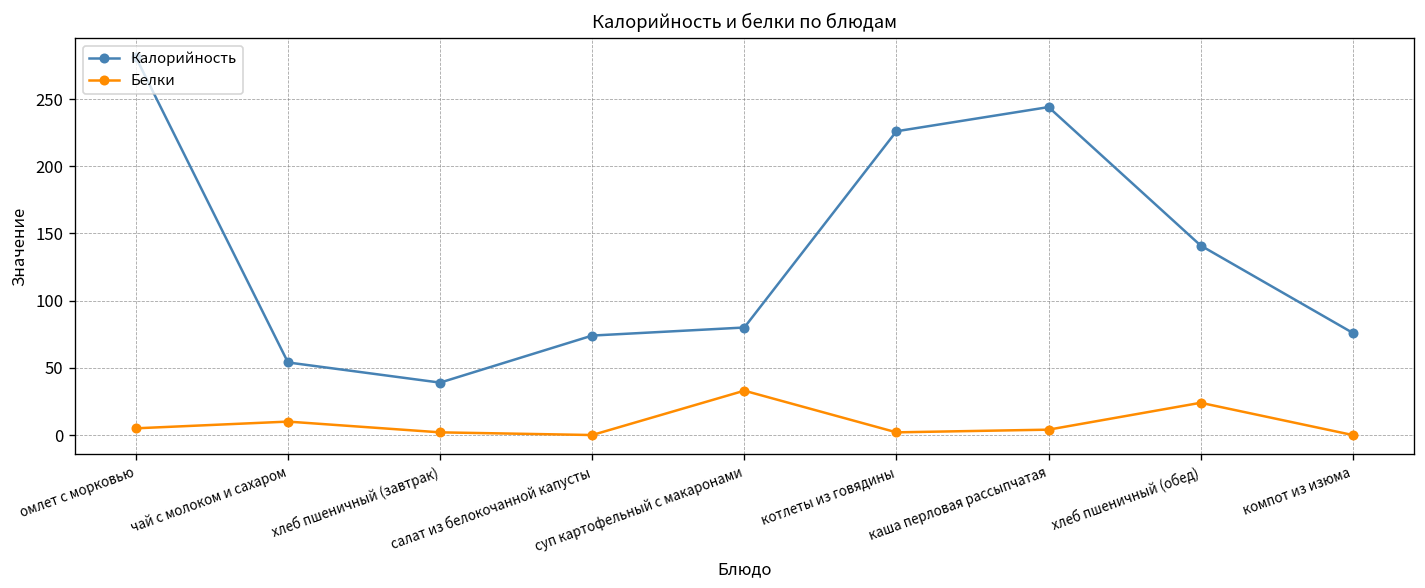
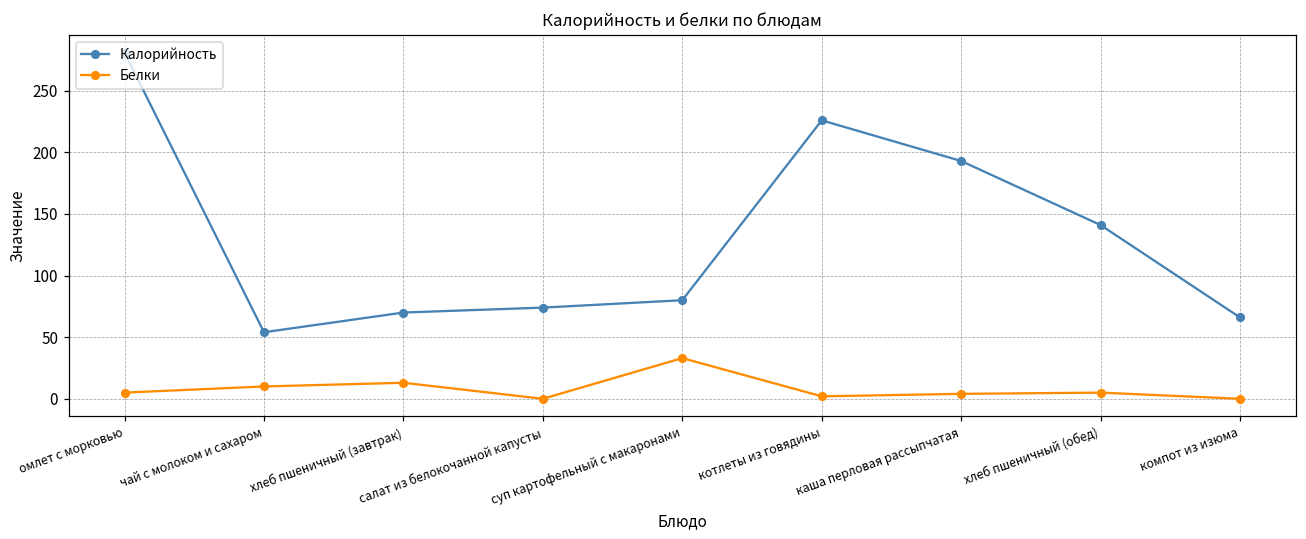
Калорийность, хлеб пшеничный (завтрак): 39 -> 70
Белки, хлеб пшеничный (завтрак): 2 -> 13
Калорийность, каша перловая рассыпчатая: 244 -> 193
Белки, хлеб пшеничный (обед): 24 -> 5
Калорийность, компот из изюма: 76 -> 66
